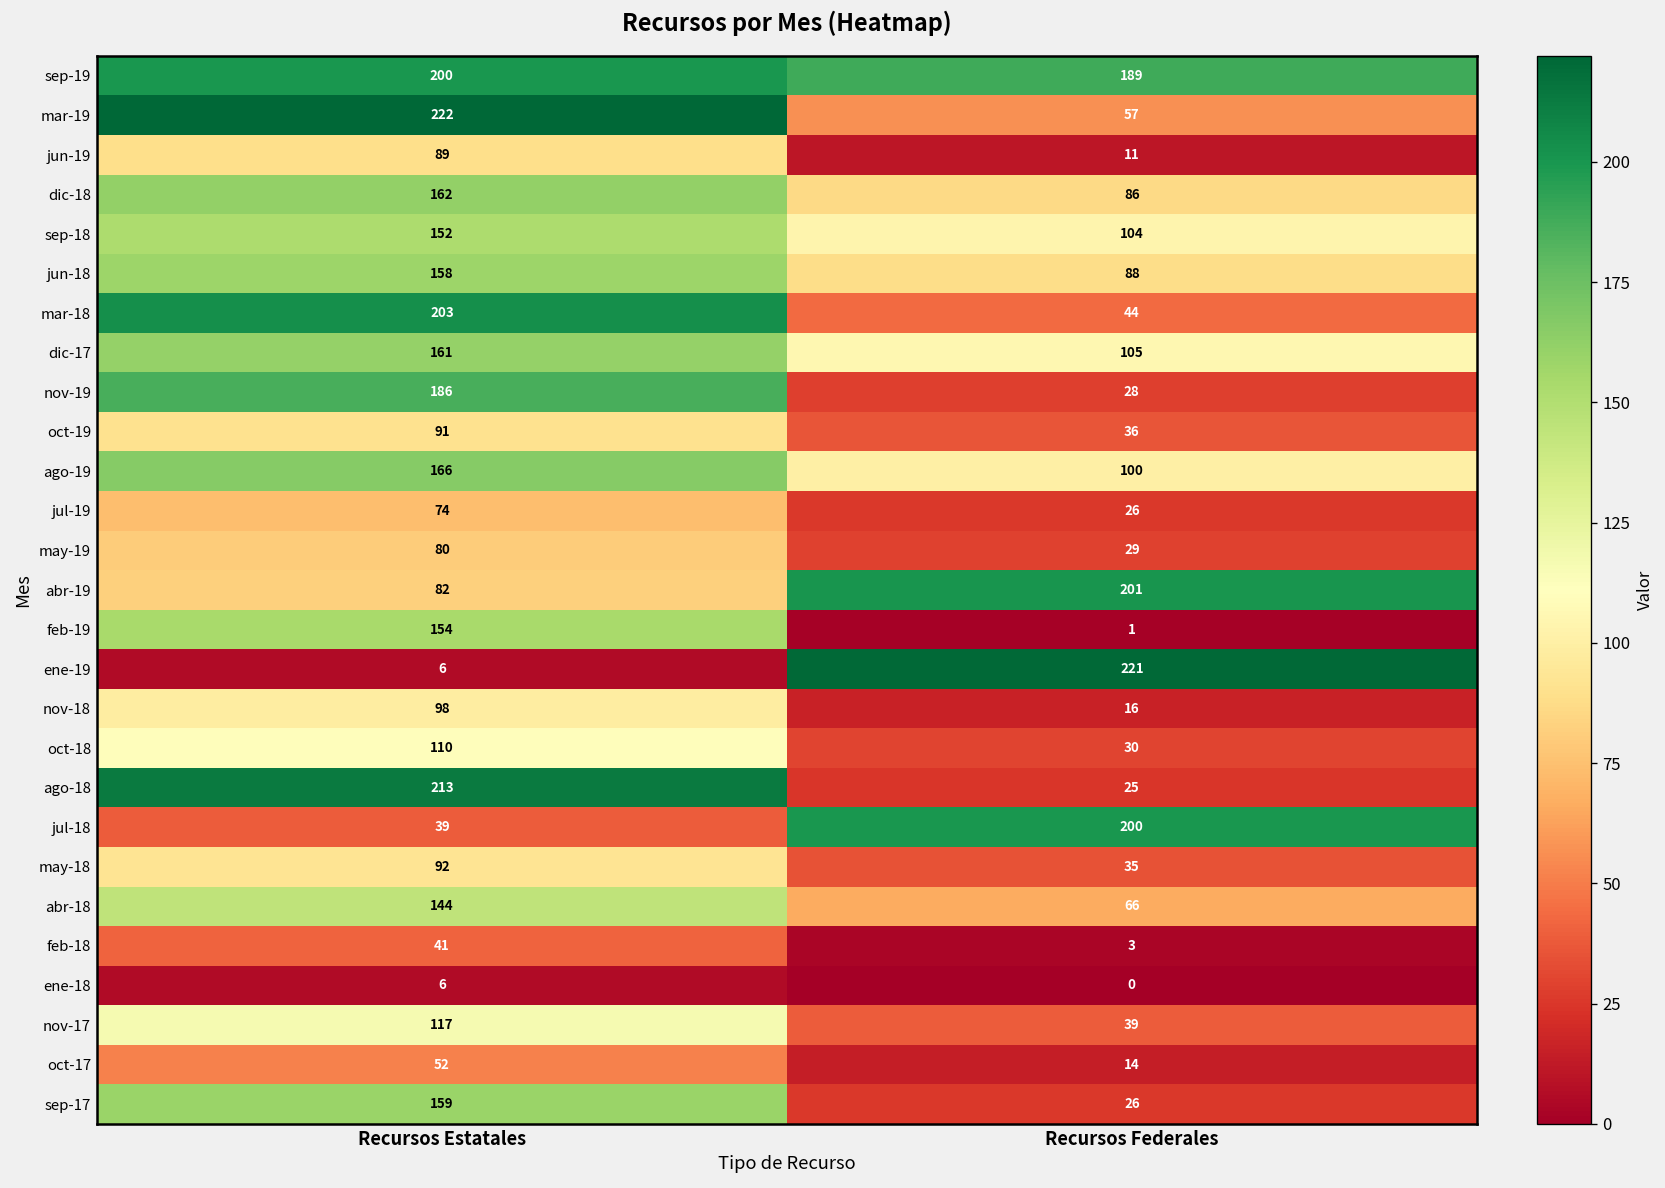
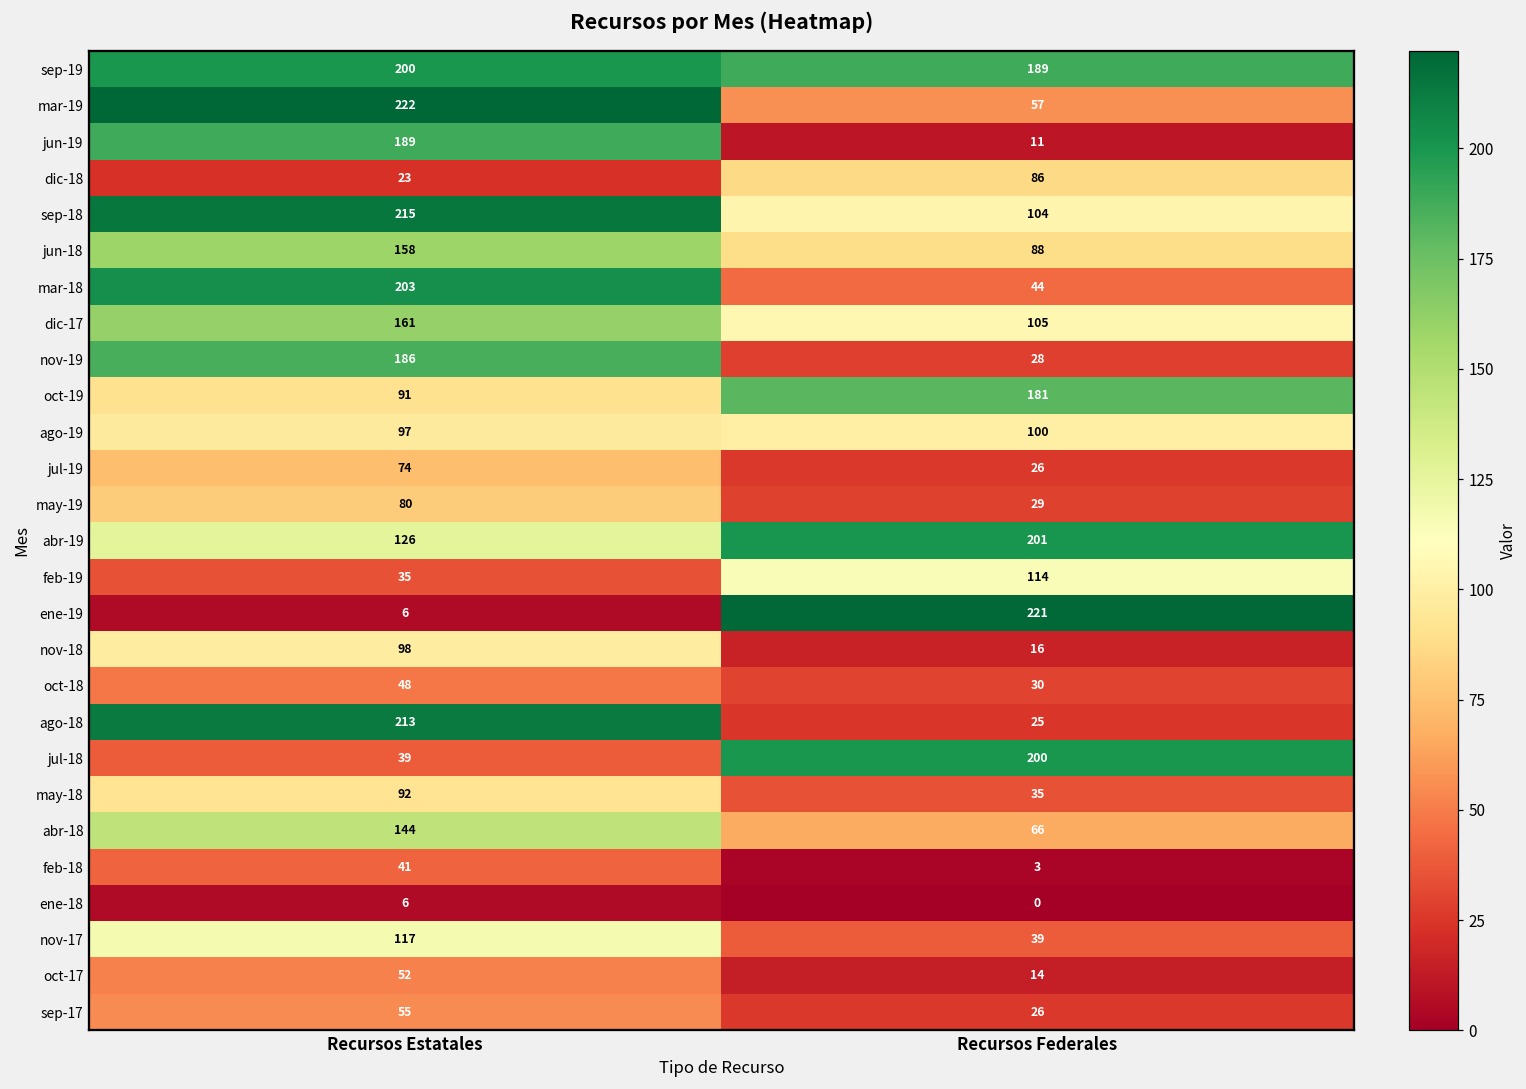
jun-19, Recursos Estatales: 89 -> 189
dic-18, Recursos Estatales: 162 -> 23
sep-18, Recursos Estatales: 152 -> 215
oct-19, Recursos Federales: 36 -> 181
ago-19, Recursos Estatales: 166 -> 97
abr-19, Recursos Estatales: 82 -> 126
feb-19, Recursos Estatales: 154 -> 35
feb-19, Recursos Federales: 1 -> 114
oct-18, Recursos Estatales: 110 -> 48
sep-17, Recursos Estatales: 159 -> 55
